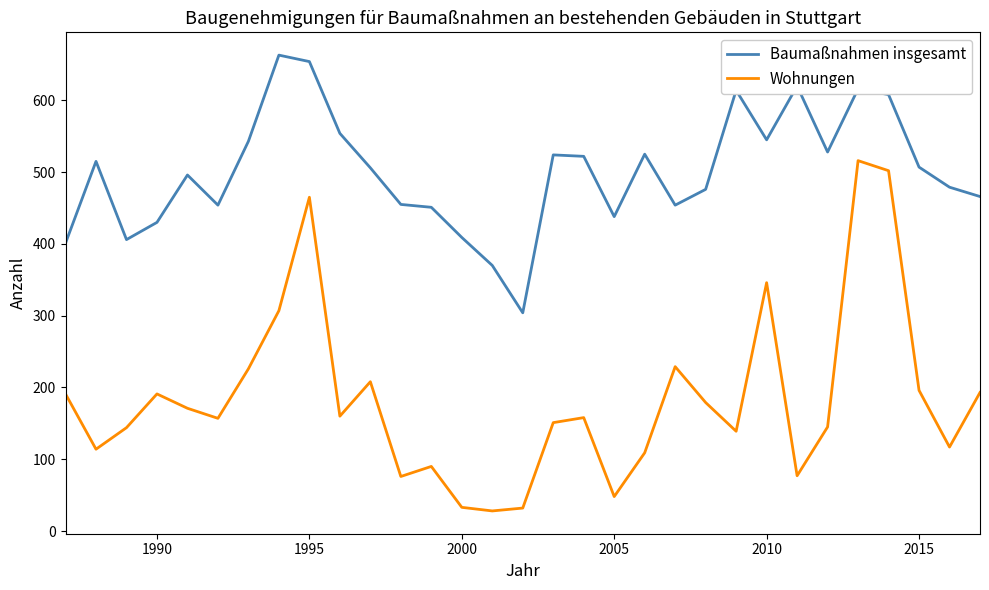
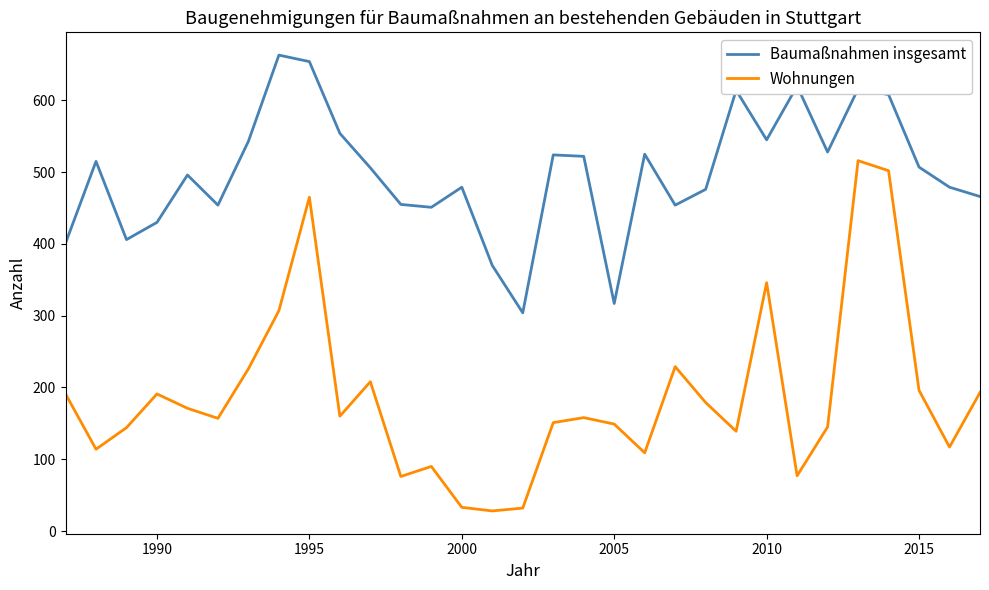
Baumaßnahmen insgesamt, 2000: 410 -> 480
Baumaßnahmen insgesamt, 2005: 440 -> 320
Wohnungen, 2005: 50 -> 150
